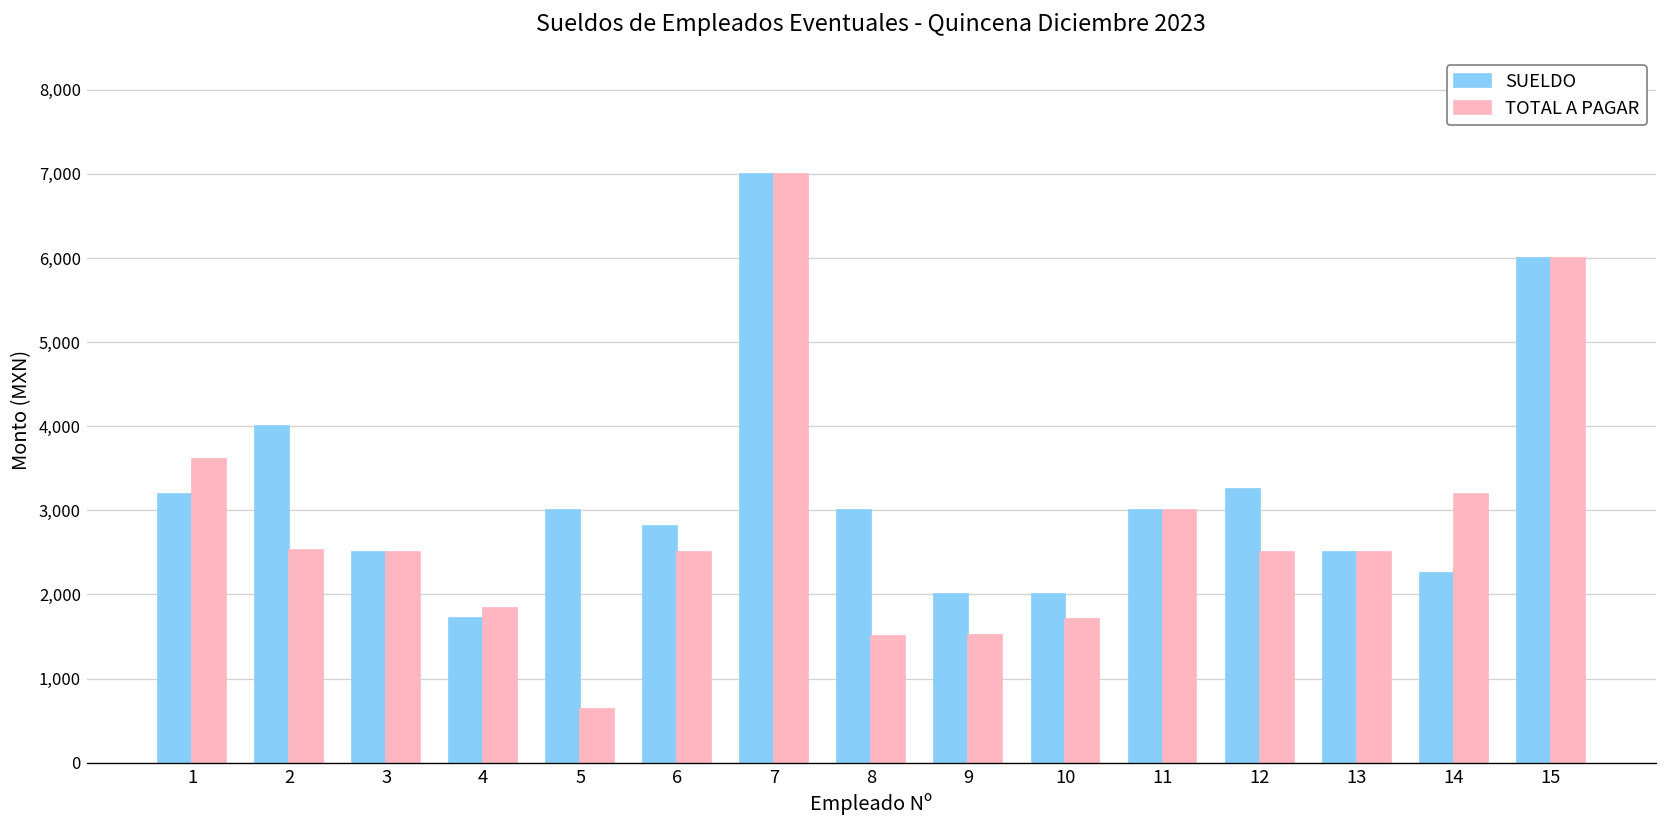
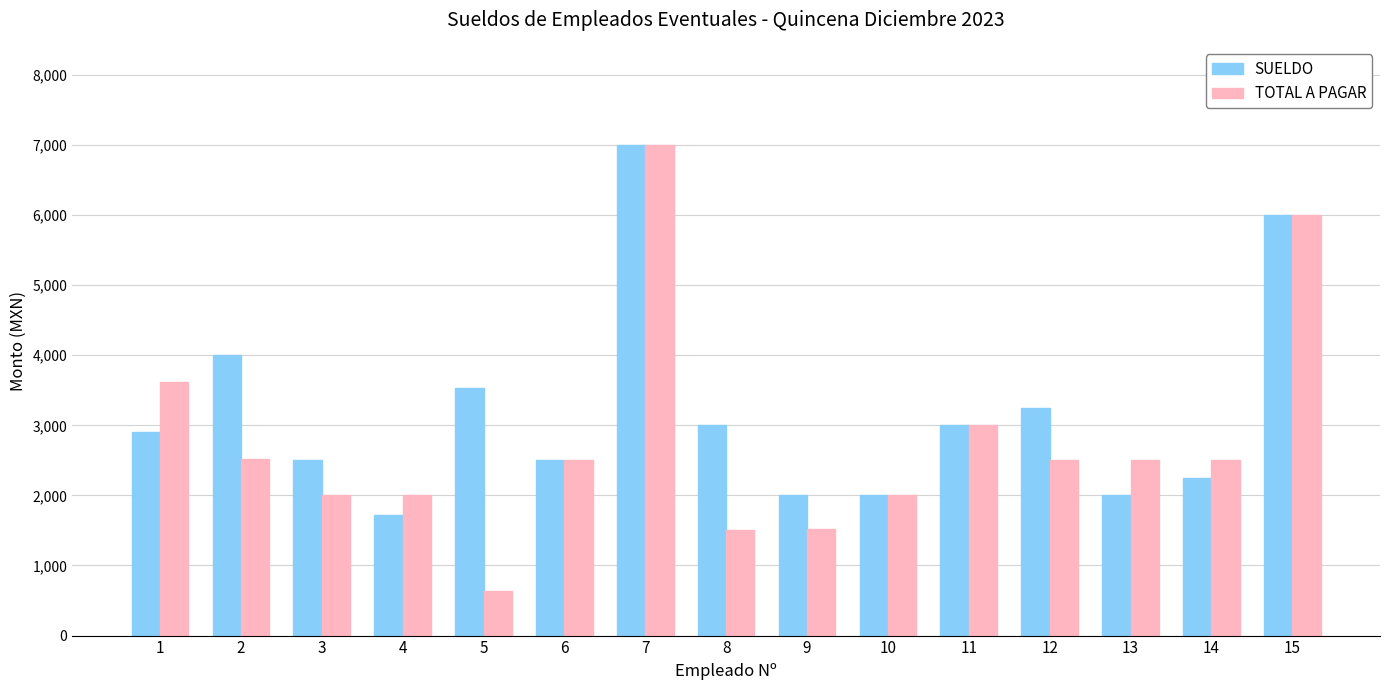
SUELDO, 1: 3,200 -> 2,900
TOTAL A PAGAR, 3: 2,500 -> 2,000
TOTAL A PAGAR, 4: 1,800 -> 2,000
SUELDO, 5: 3,000 -> 3,500
SUELDO, 6: 2,800 -> 2,500
TOTAL A PAGAR, 10: 1,700 -> 2,000
SUELDO, 13: 2,500 -> 2,000
TOTAL A PAGAR, 14: 3,200 -> 2,500
